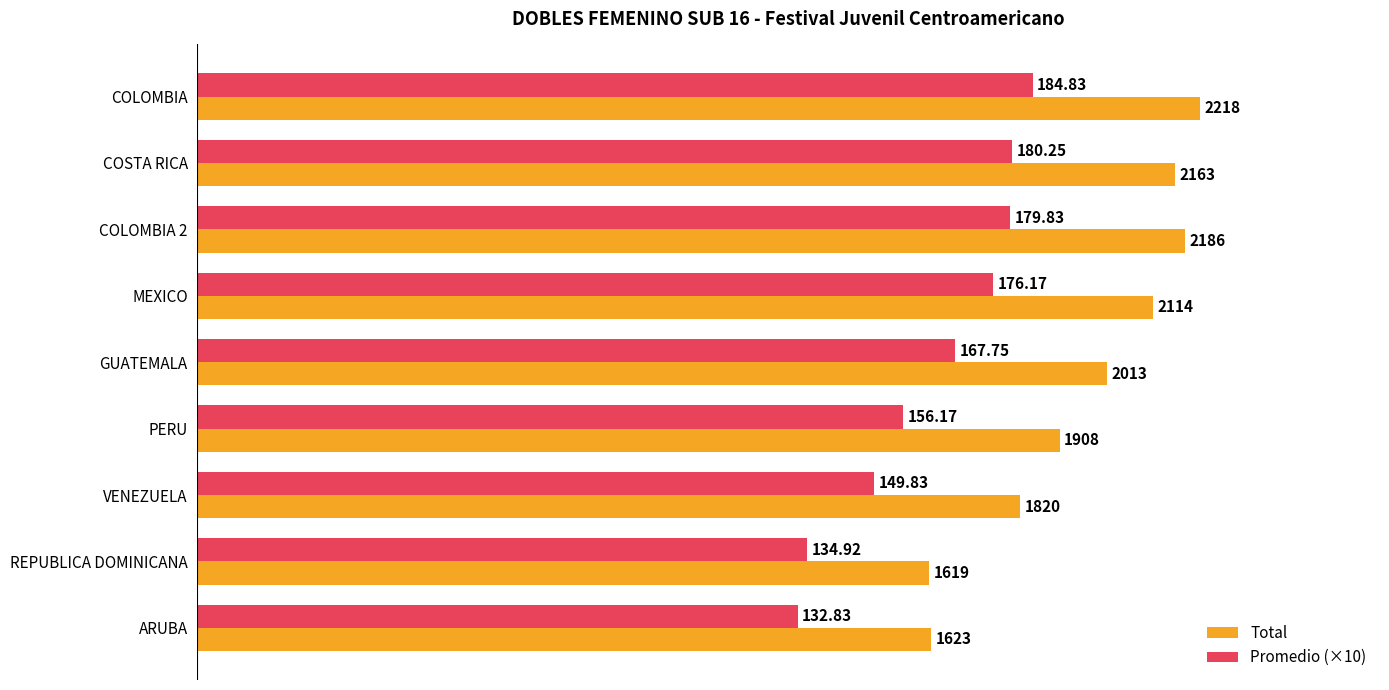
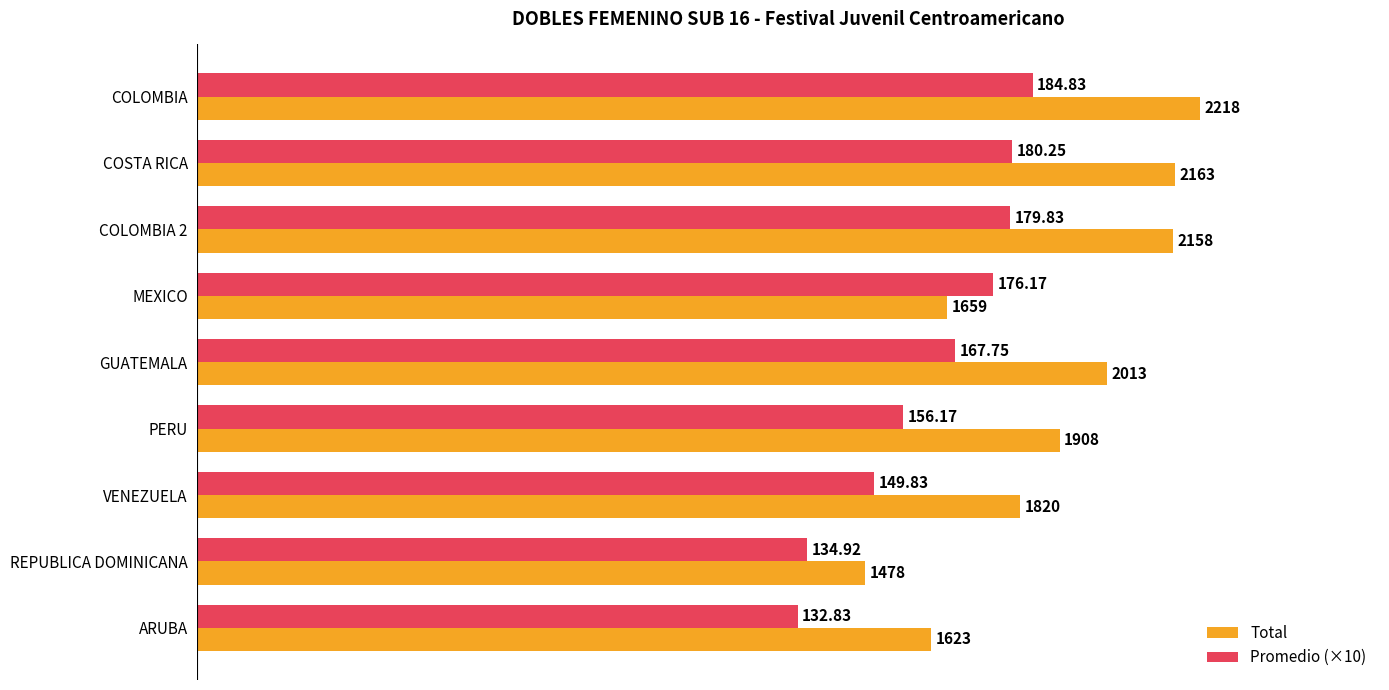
Total, COLOMBIA 2: 2186 -> 2158
Total, MEXICO: 2114 -> 1659
Total, REPUBLICA DOMINICANA: 1619 -> 1478
